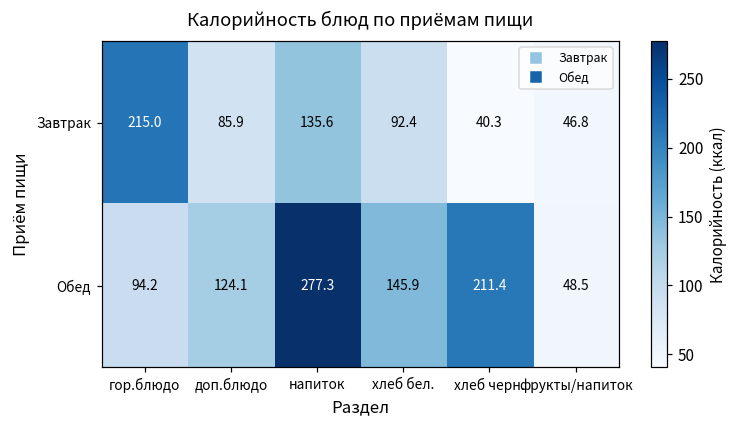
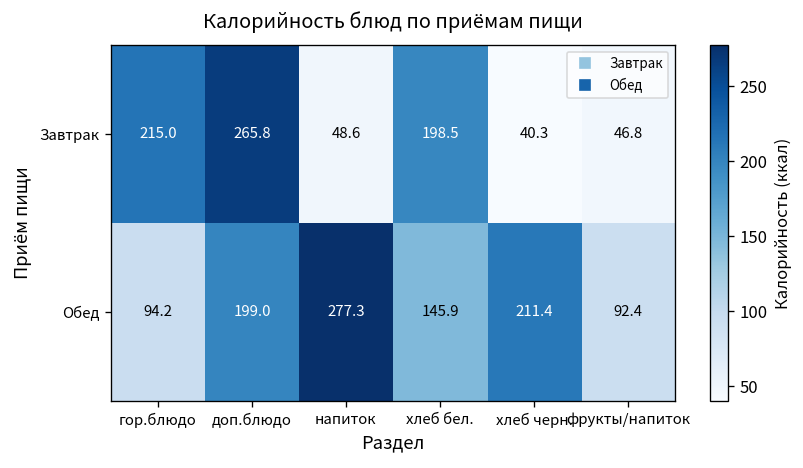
Завтрак, доп.блюдо: 85.9 -> 265.8
Завтрак, напиток: 135.6 -> 48.6
Завтрак, хлеб бел.: 92.4 -> 198.5
Обед, доп.блюдо: 124.1 -> 199.0
Обед, фрукты/напиток: 48.5 -> 92.4
